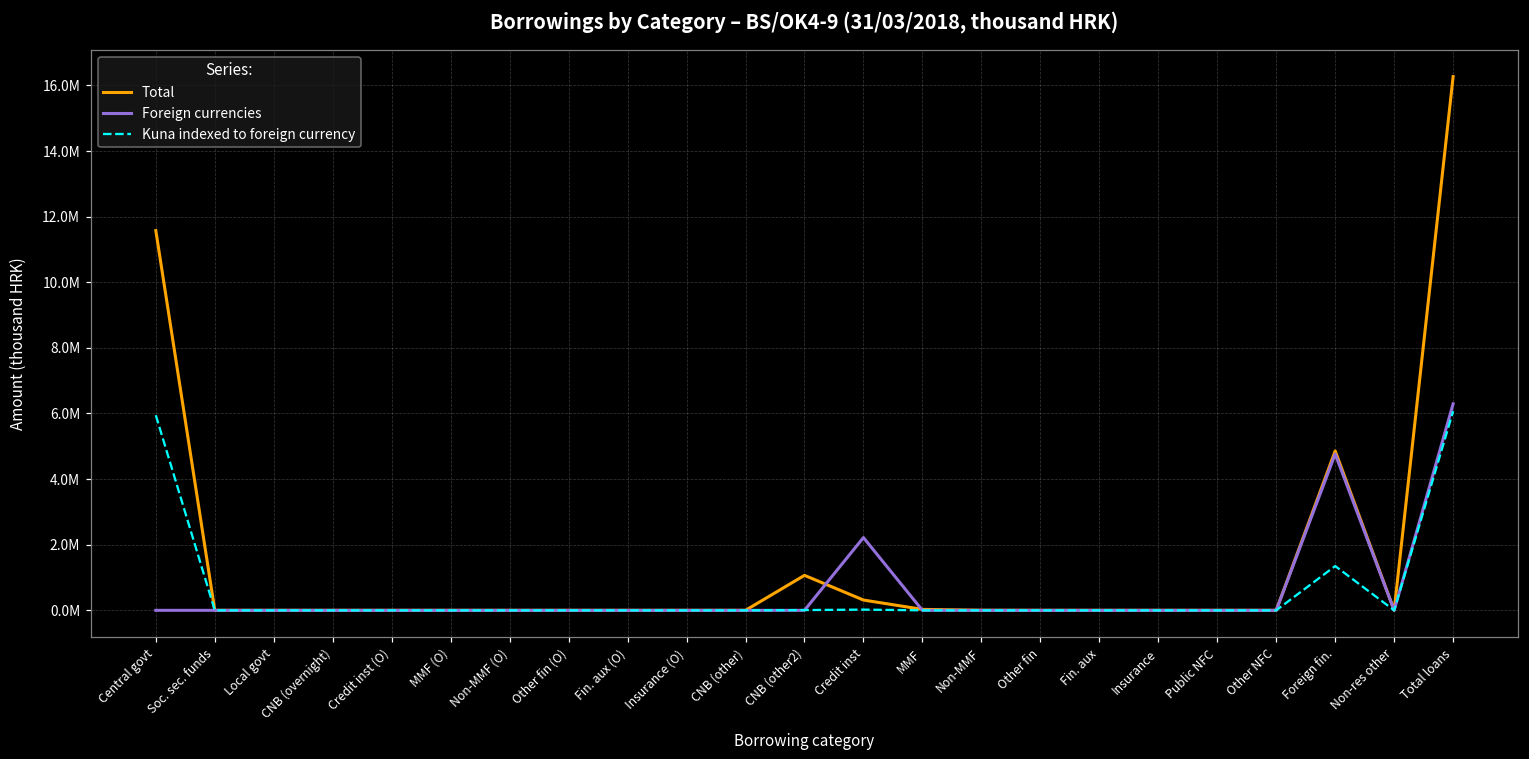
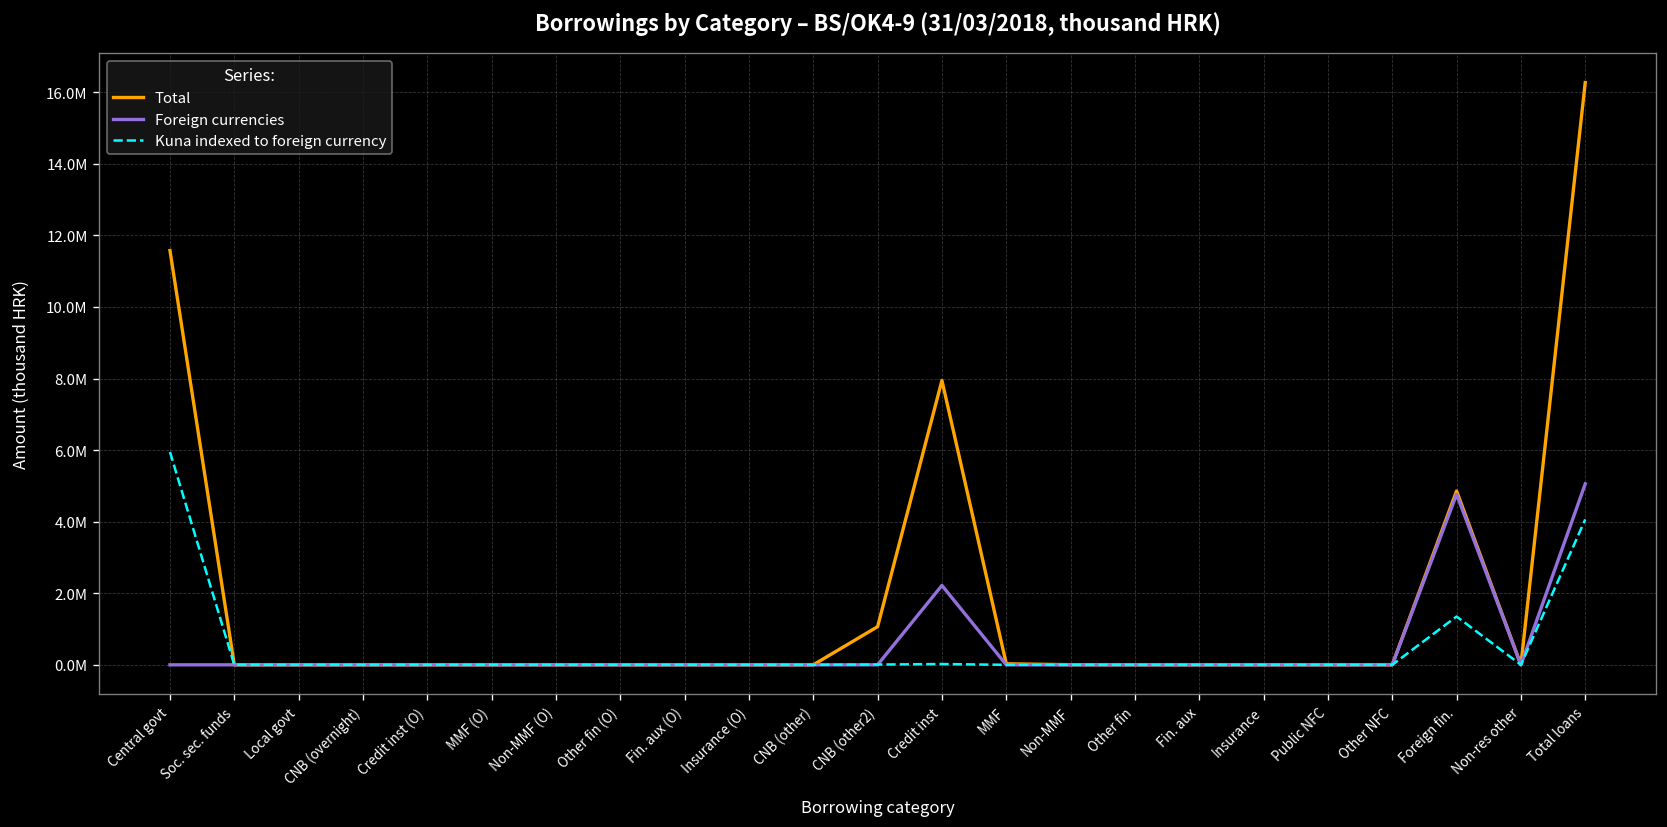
Total, Credit inst: 300000 -> 7900000
Foreign currencies, Total loans: 6300000 -> 5100000
Kuna indexed to foreign currency, Total loans: 6100000 -> 4100000
